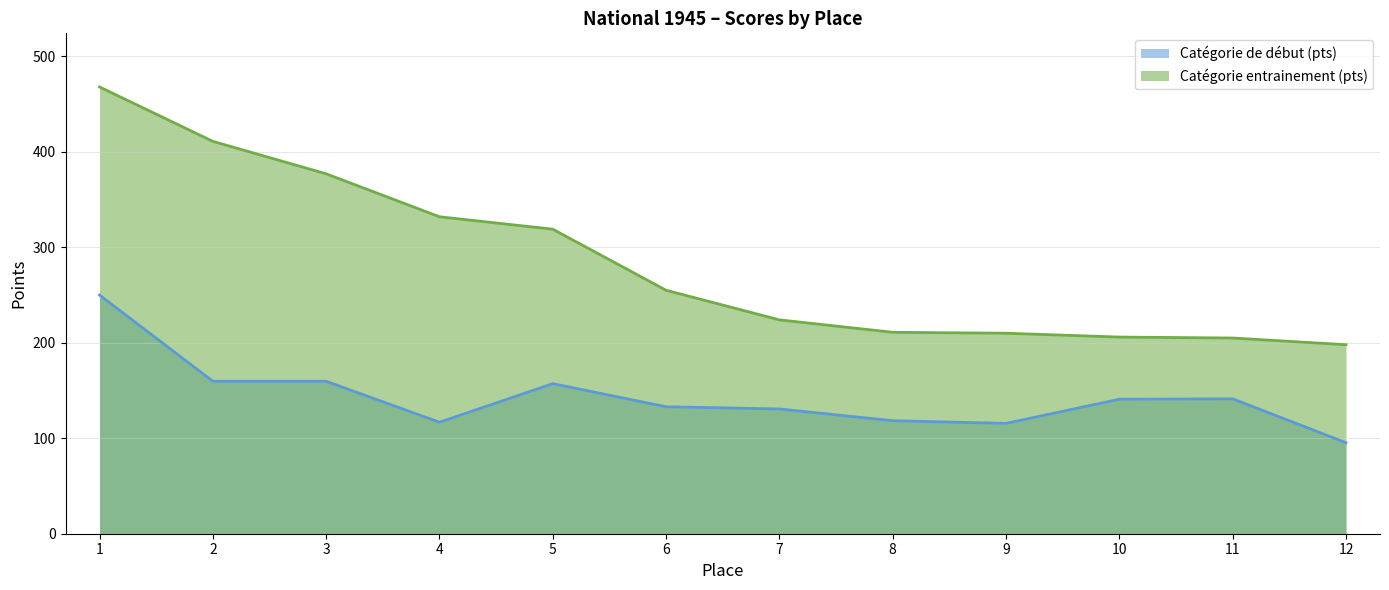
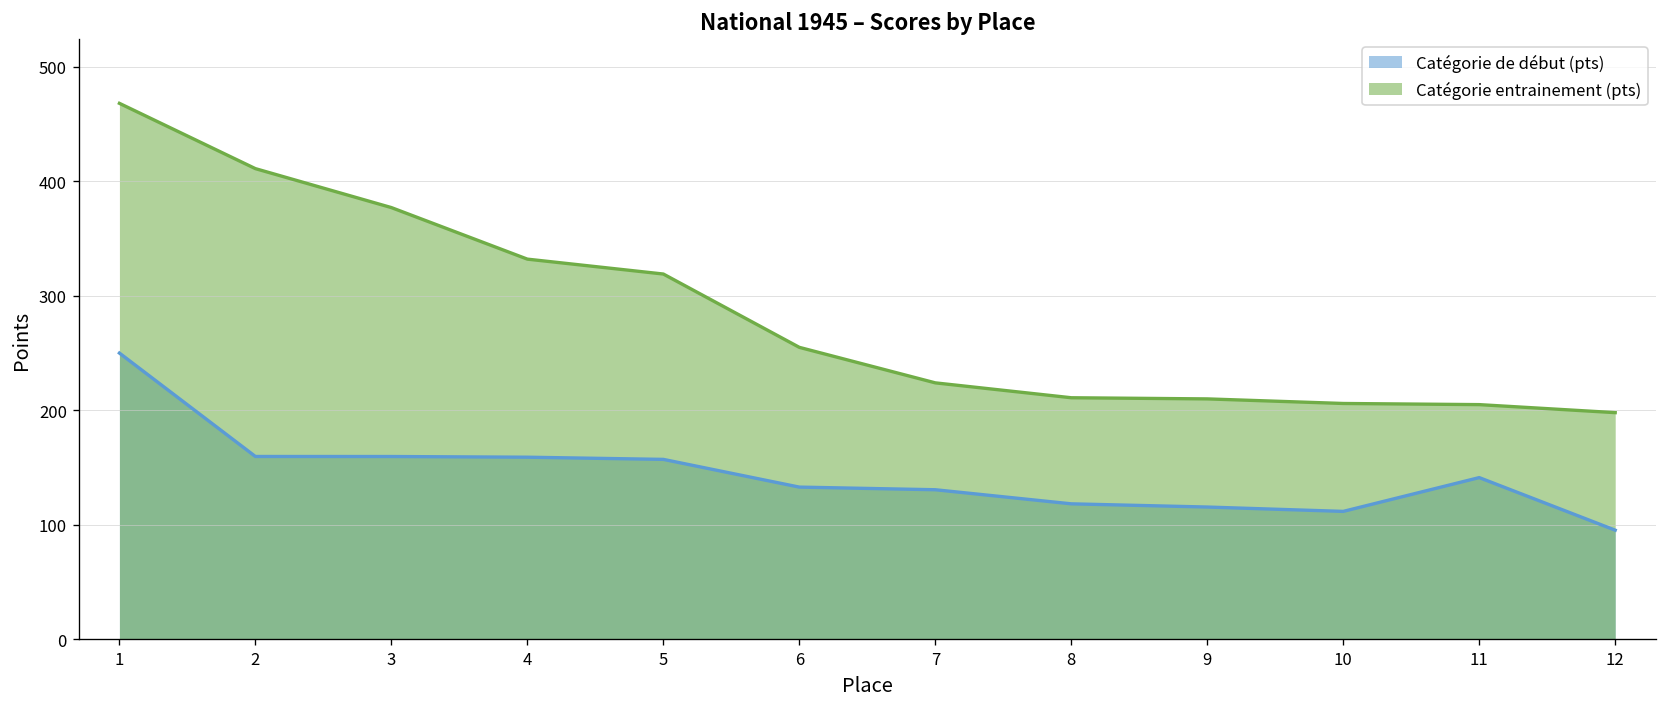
Catégorie de début (pts), 4: 120 -> 160
Catégorie de début (pts), 10: 140 -> 110
